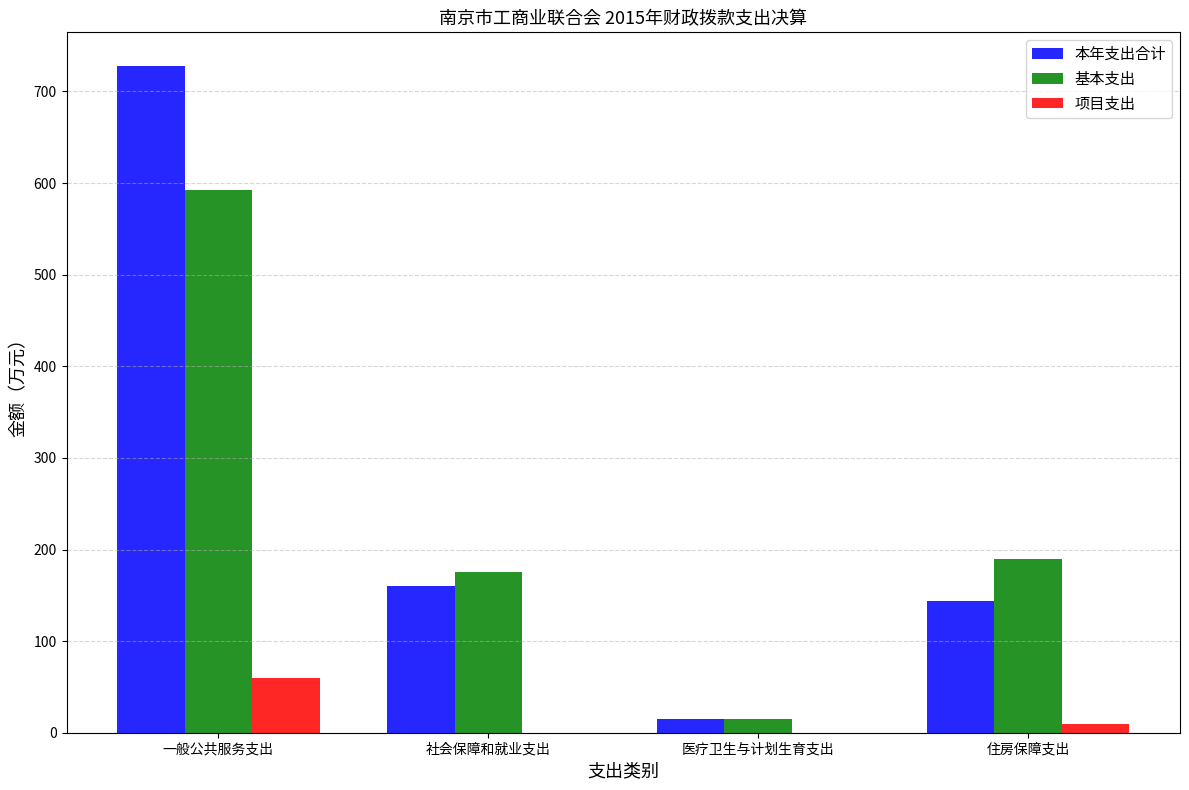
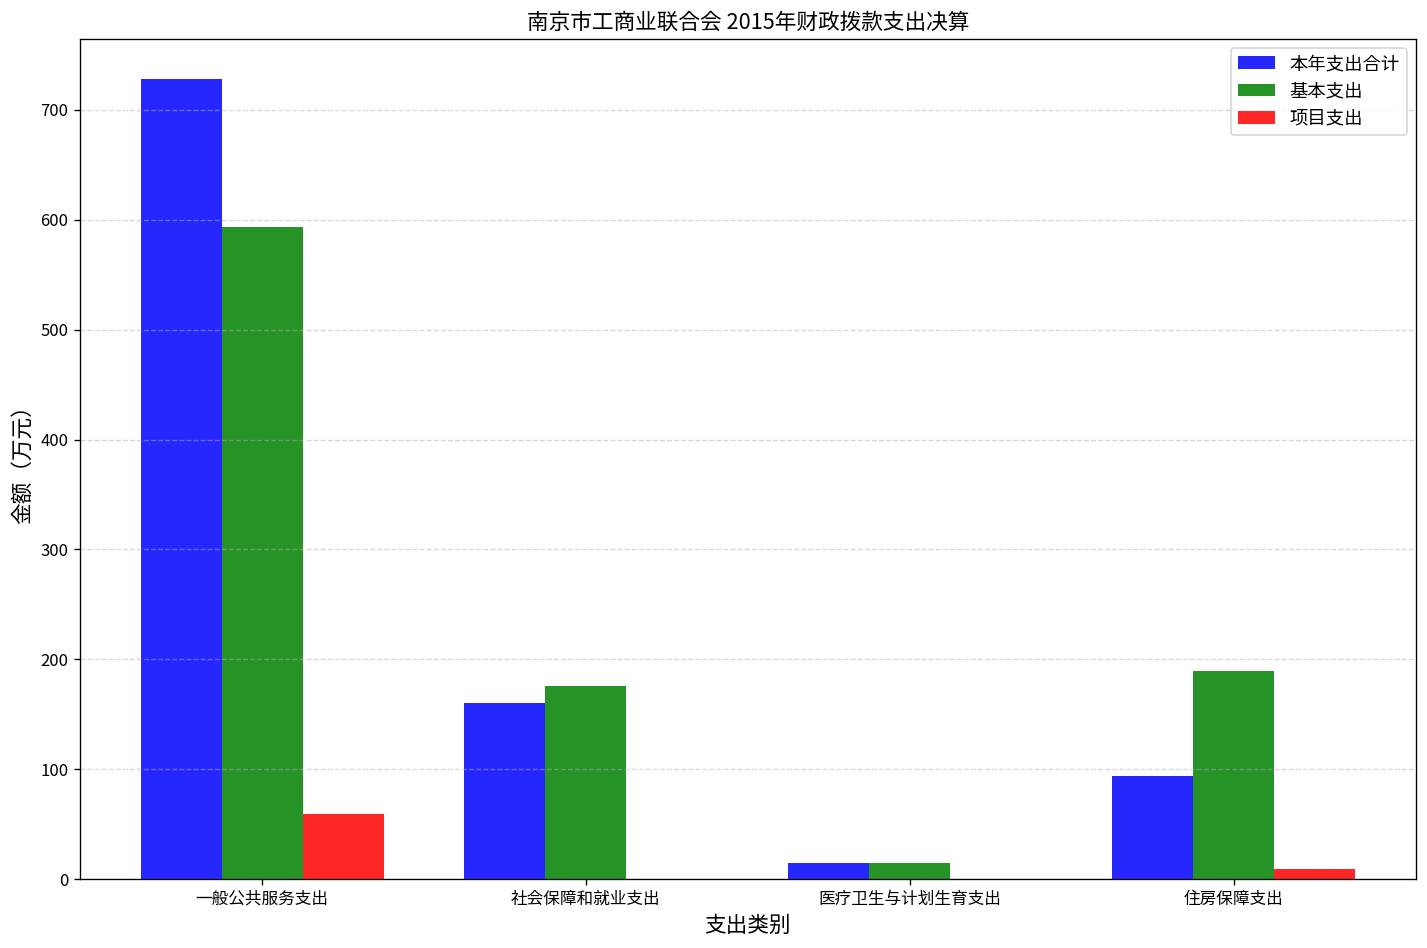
本年支出合计, 住房保障支出: 140 -> 90
